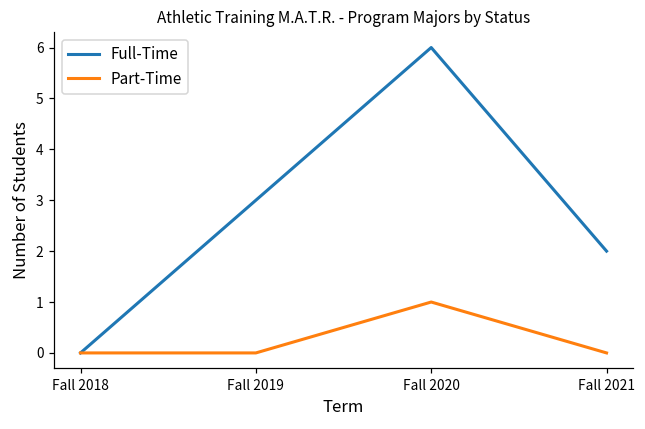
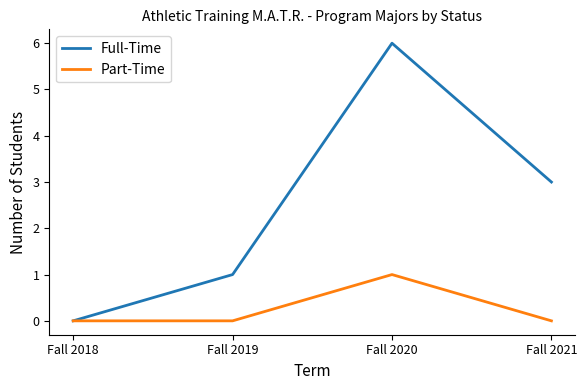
Full-Time, Fall 2019: 3 -> 1
Full-Time, Fall 2021: 2 -> 3
